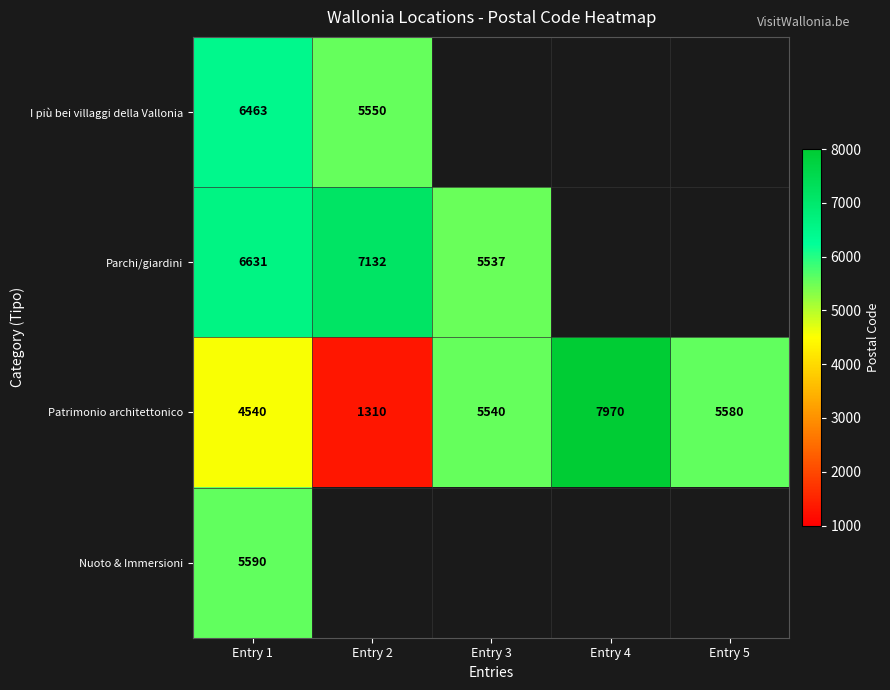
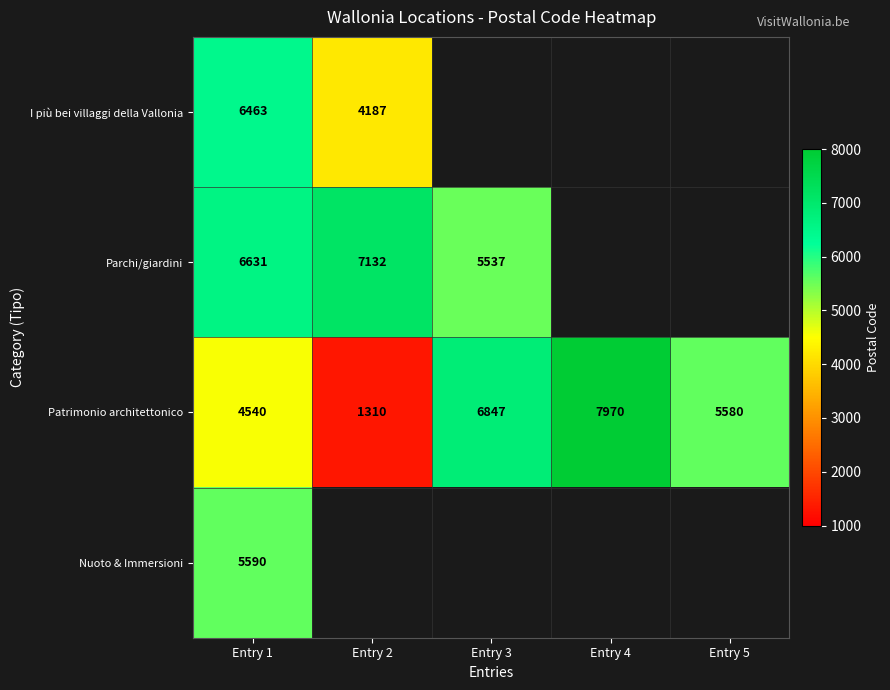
I più bei villaggi della Vallonia, Entry 2: 5550 -> 4187
Patrimonio architettonico, Entry 3: 5540 -> 6847
